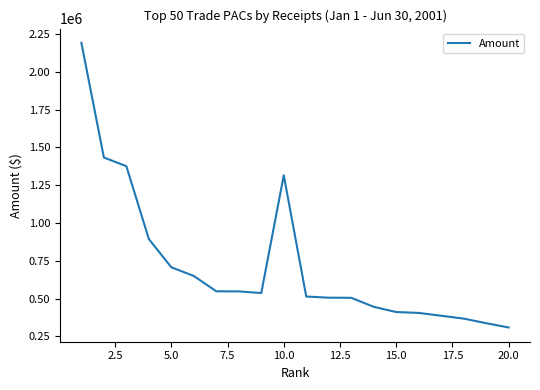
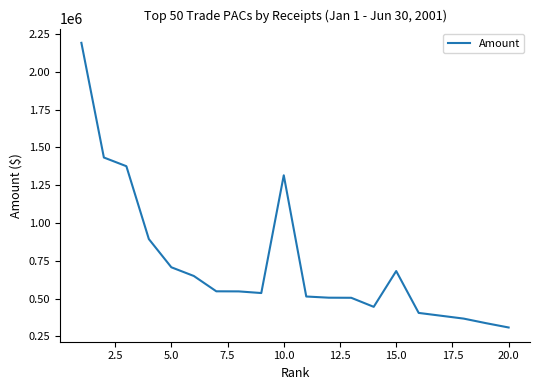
15.0: 410000 -> 680000
